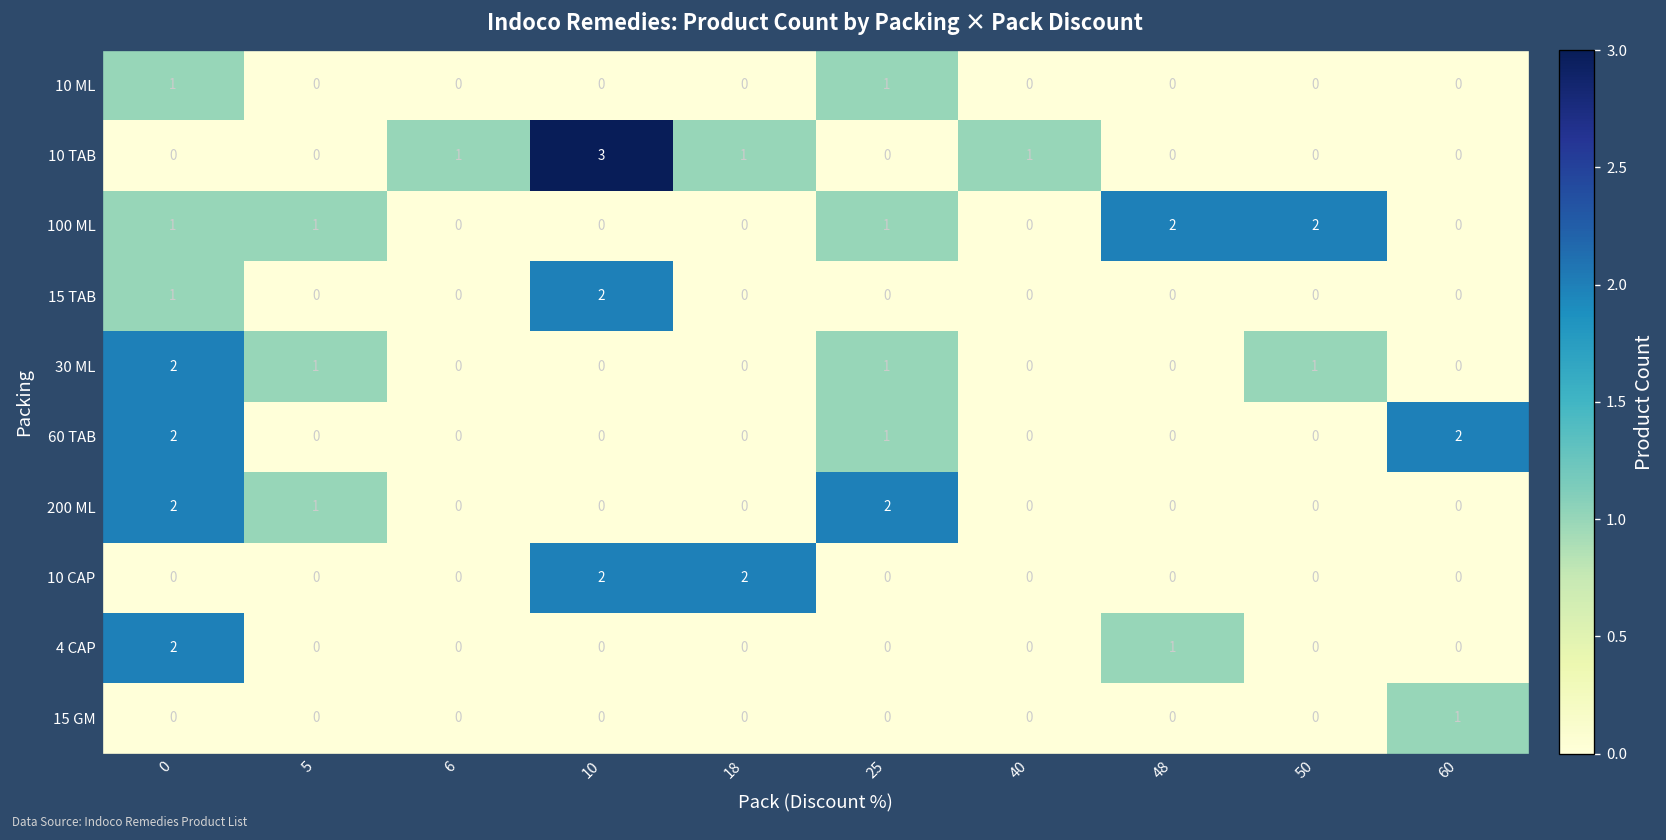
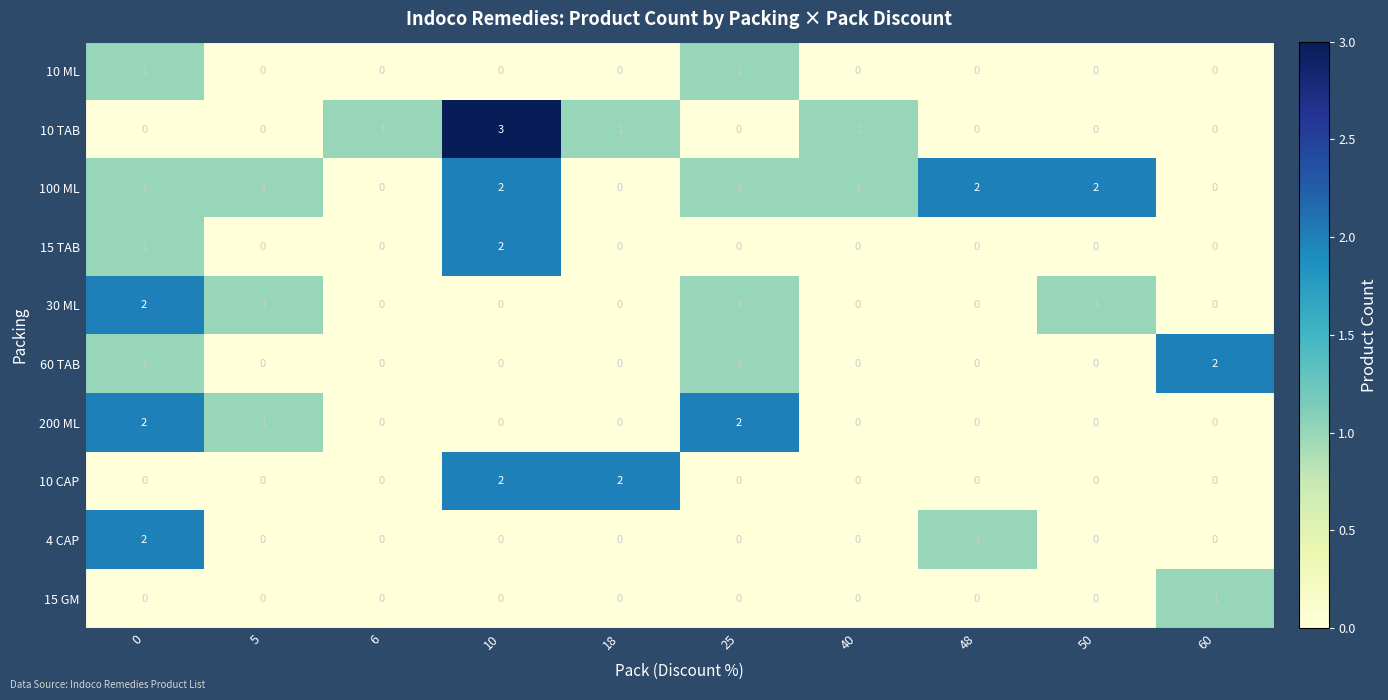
100 ML, 10: 0 -> 2
100 ML, 40: 0 -> 1
60 TAB, 0: 2 -> 1
